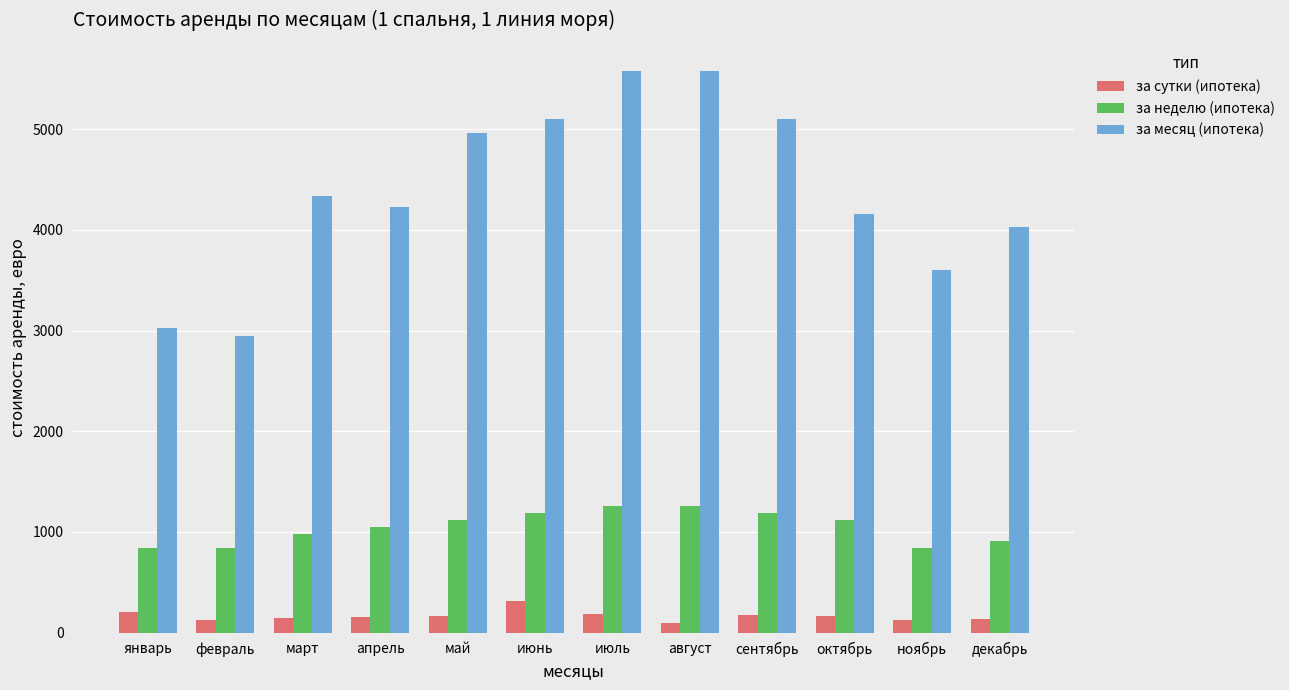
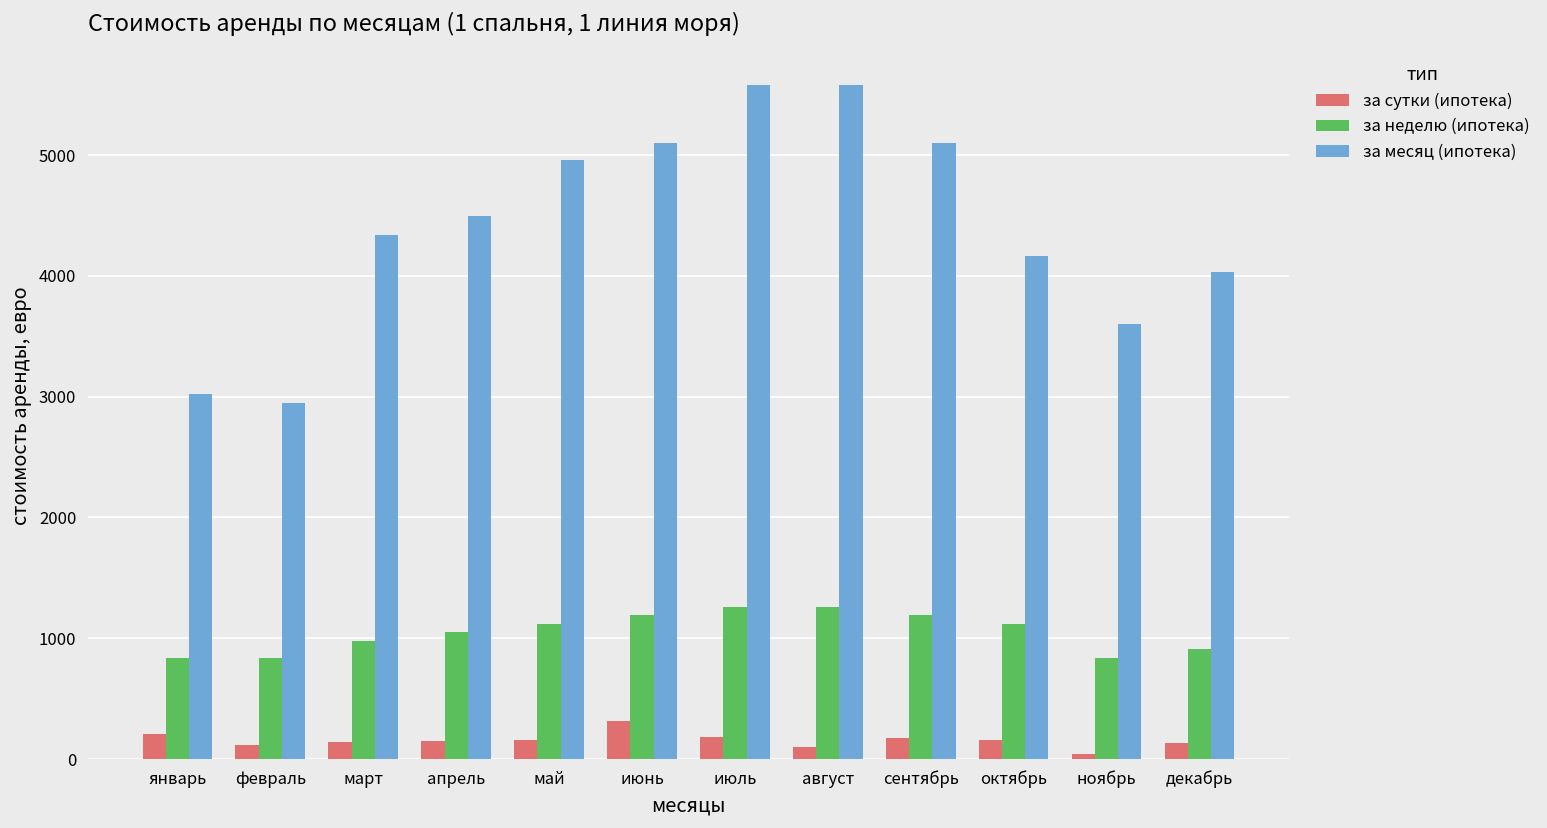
за месяц (ипотека), апрель: 4230 -> 4500
за сутки (ипотека), ноябрь: 120 -> 40
